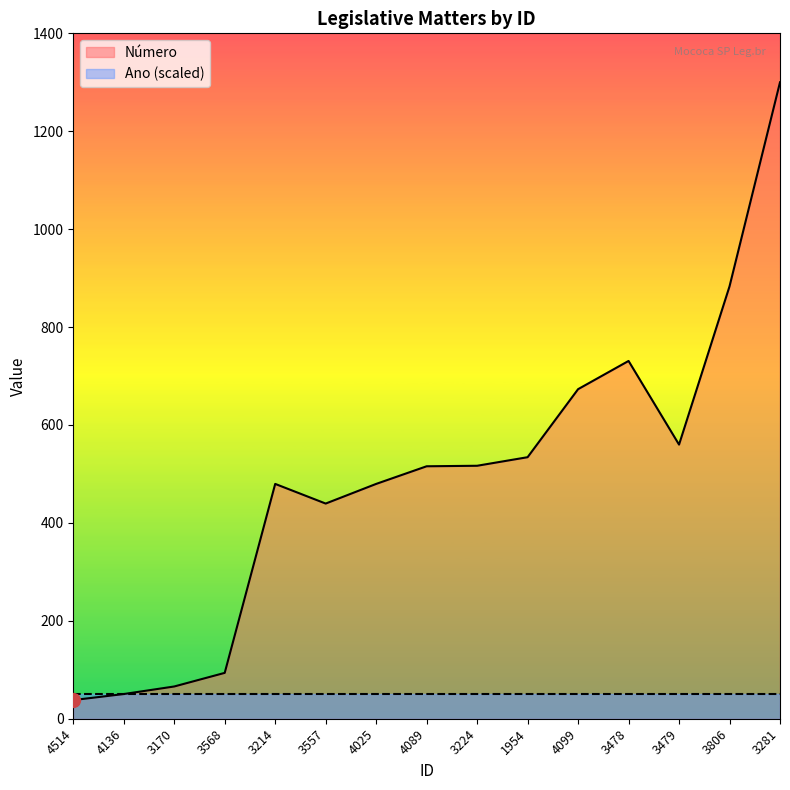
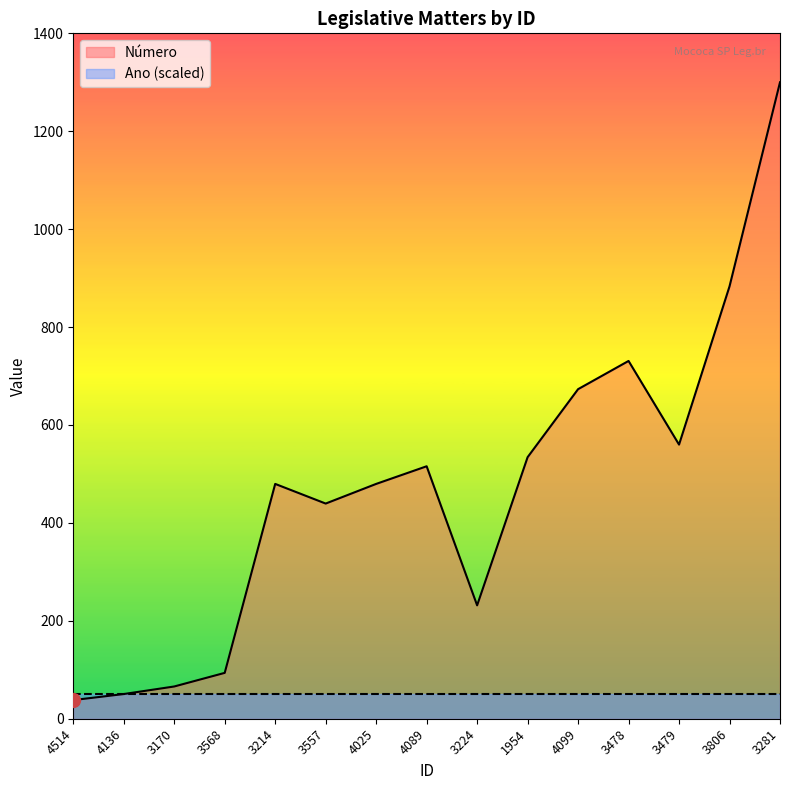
Número, 3224: 520 -> 230
